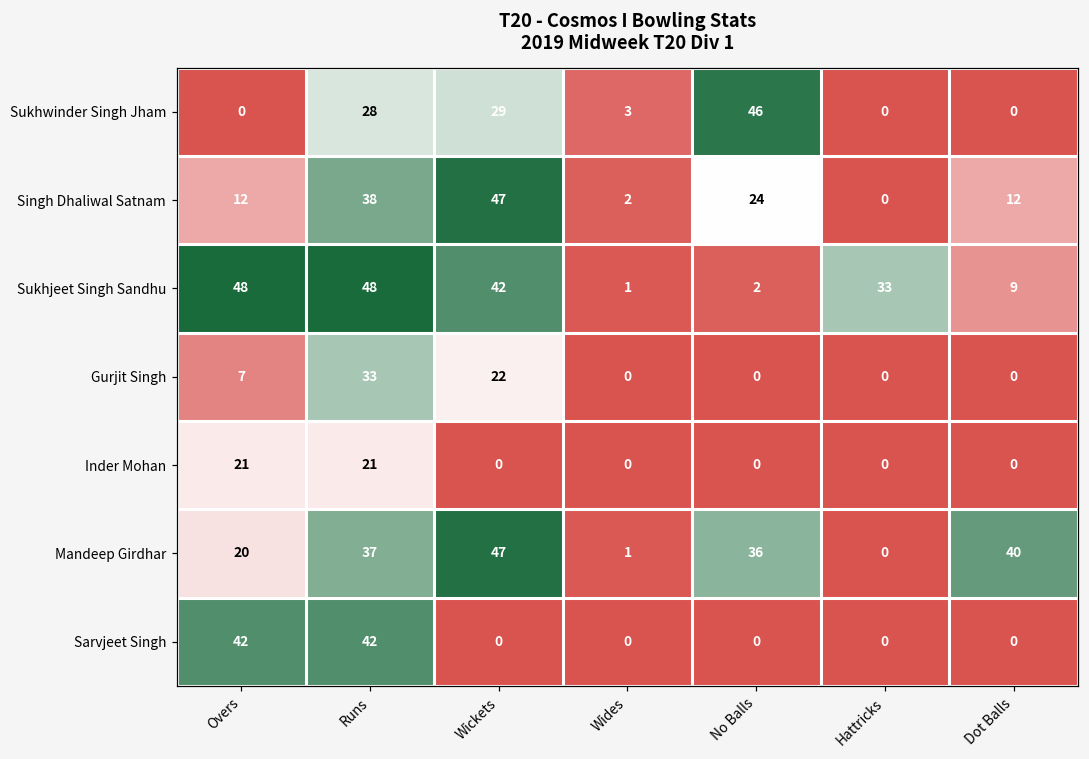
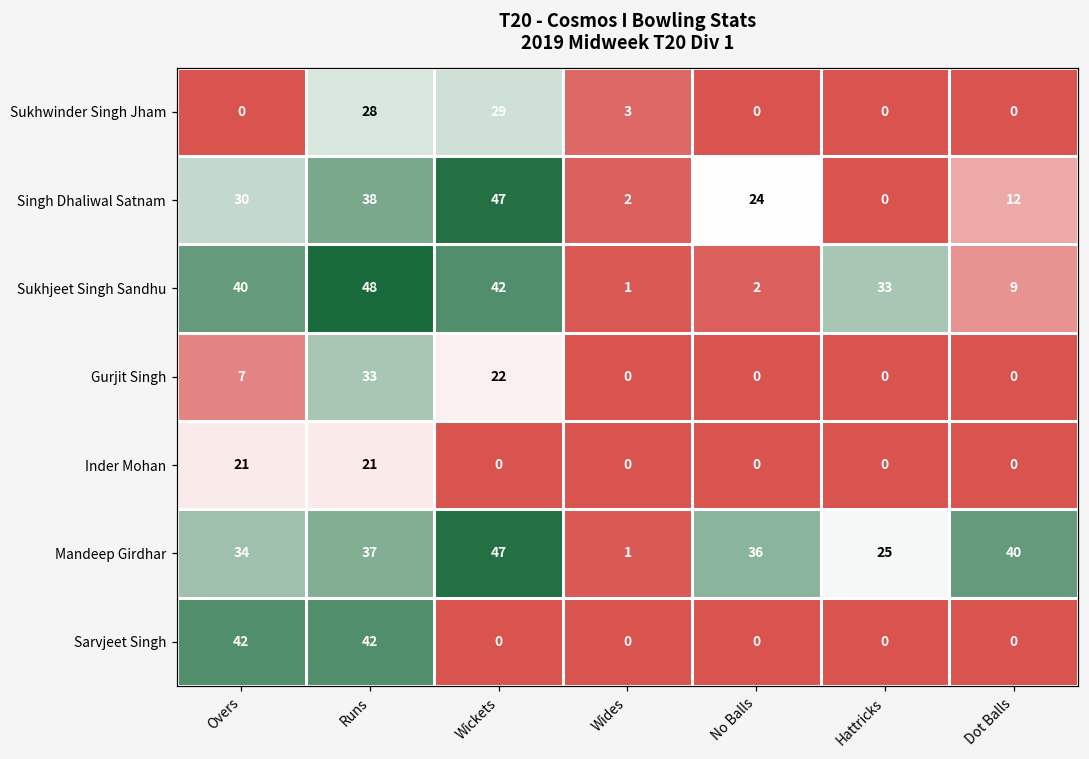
Sukhwinder Singh Jham, No Balls: 46 -> 0
Singh Dhaliwal Satnam, Overs: 12 -> 30
Sukhjeet Singh Sandhu, Overs: 48 -> 40
Mandeep Girdhar, Overs: 20 -> 34
Mandeep Girdhar, Hattricks: 0 -> 25
